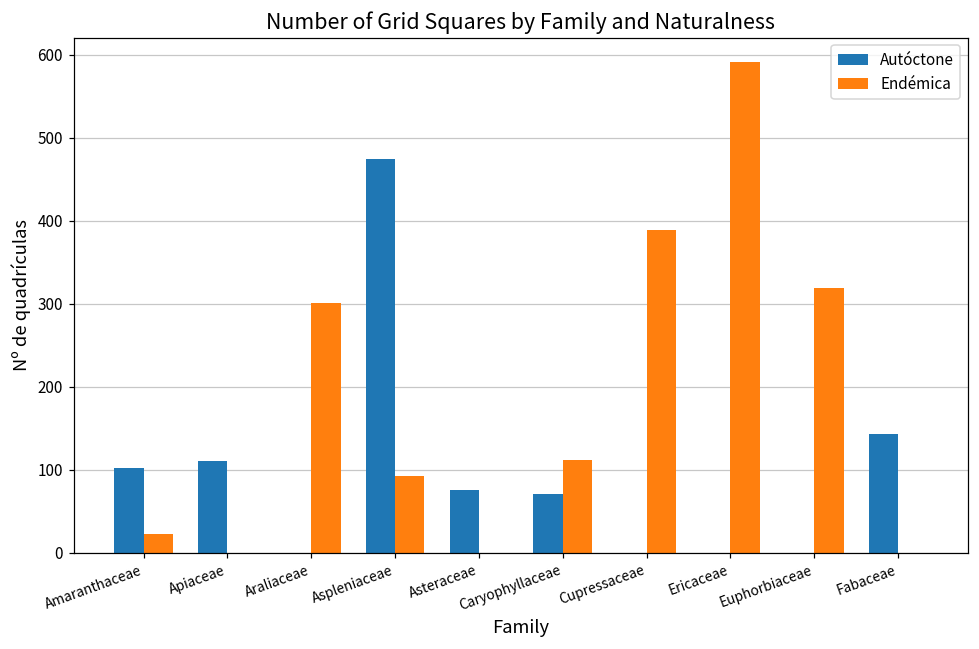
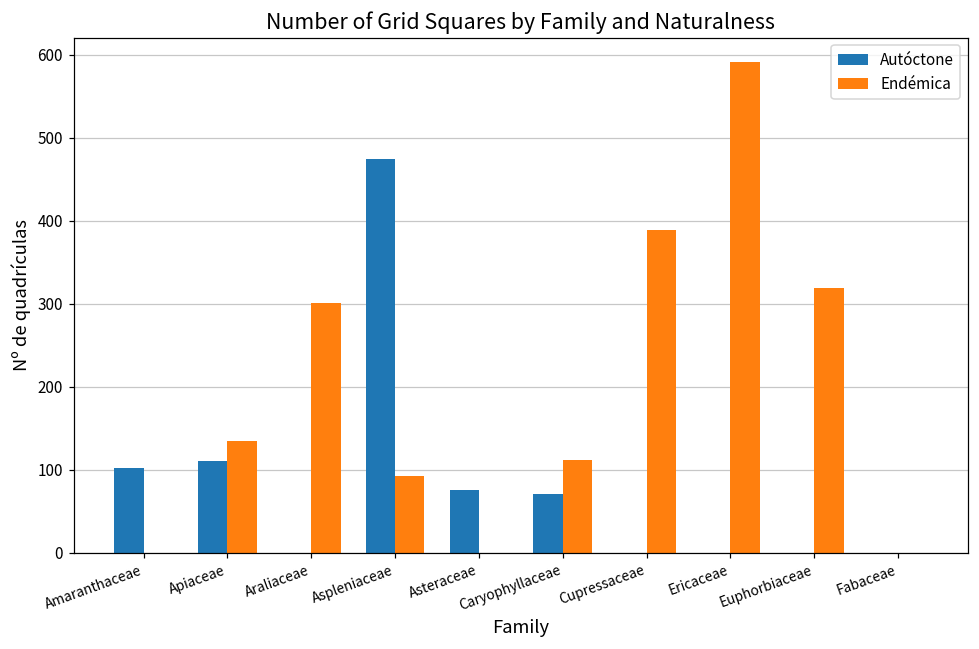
Endémica, Amaranthaceae: 20 -> 0
Endémica, Apiaceae: 0 -> 130
Autóctone, Fabaceae: 140 -> 0
